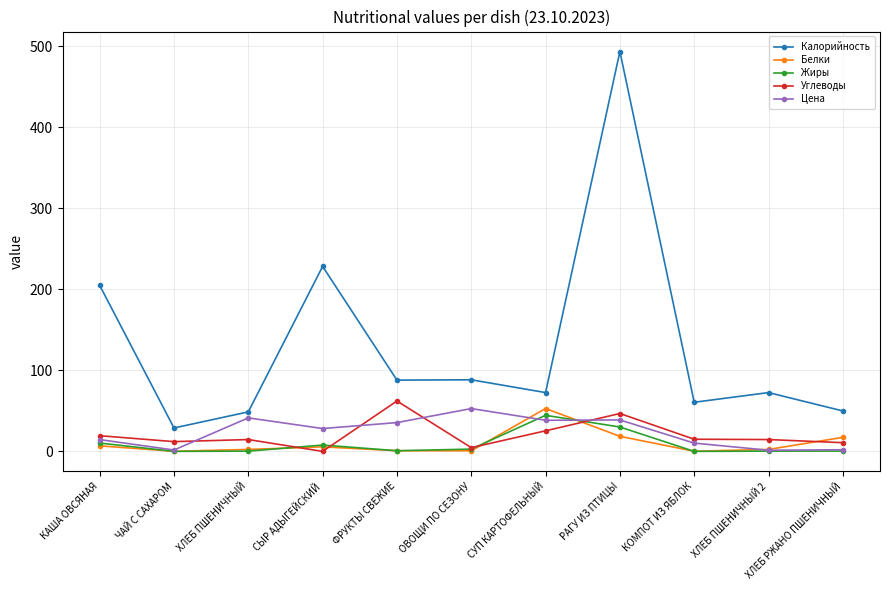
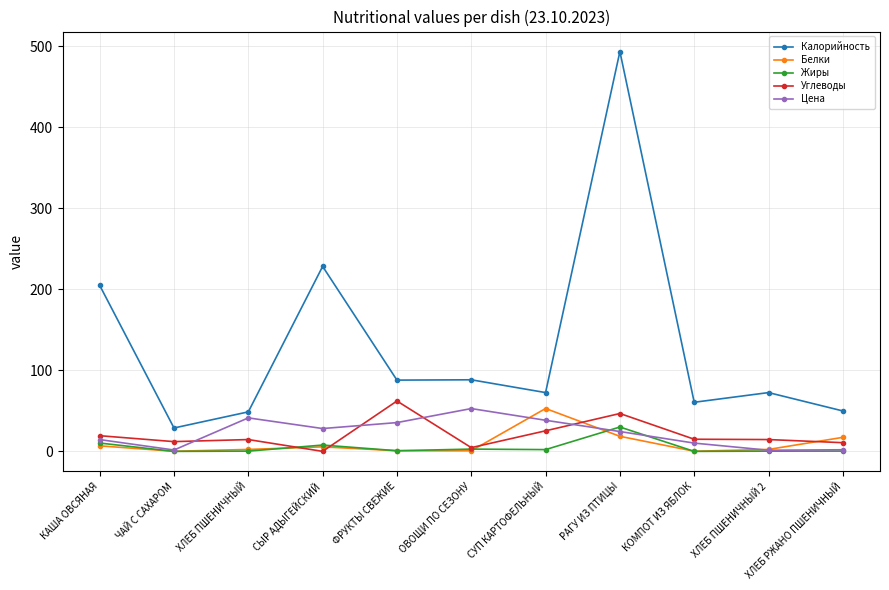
Жиры, СУП КАРТОФЕЛЬНЫЙ: 40 -> 0
Цена, РАГУ ИЗ ПТИЦЫ: 40 -> 20
